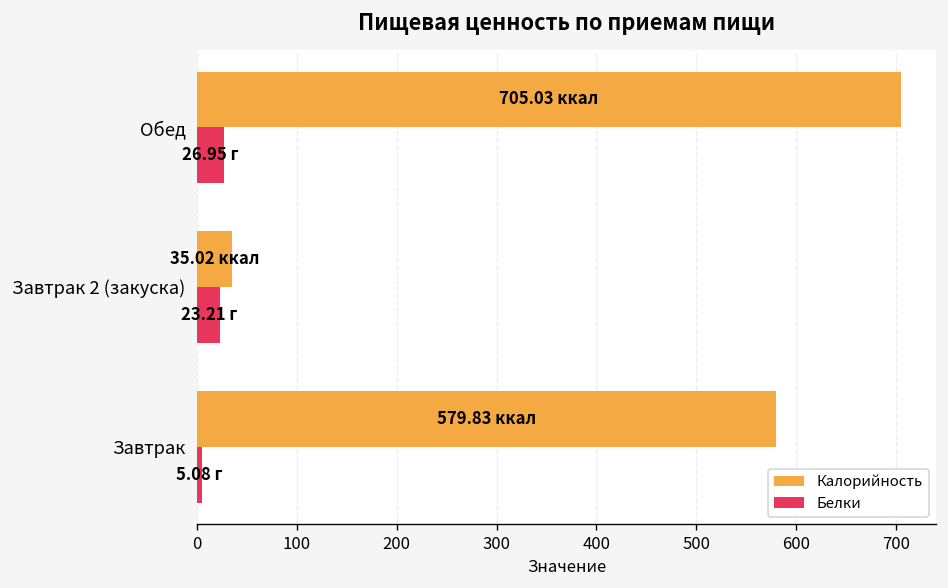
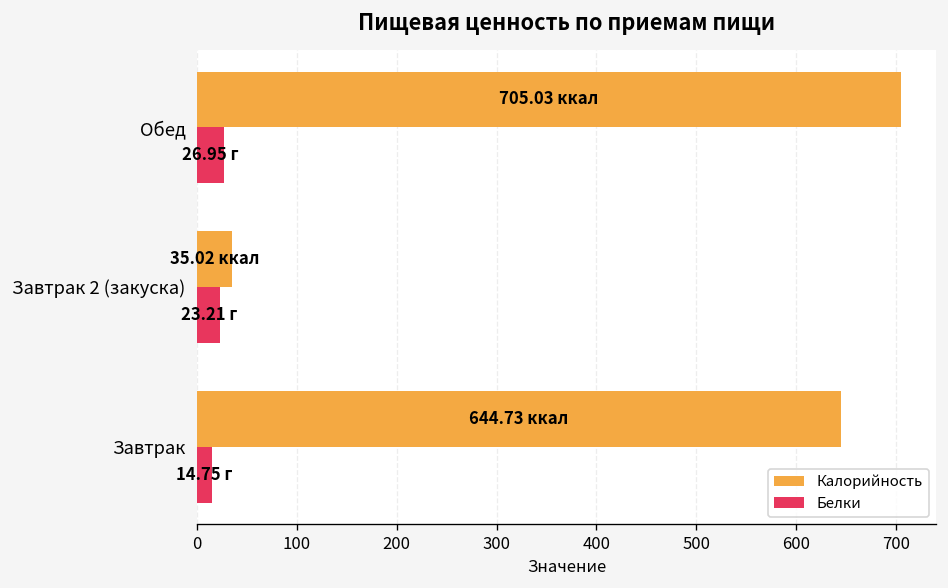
Калорийность, Завтрак: 579.83 -> 644.73
Белки, Завтрак: 5.08 -> 14.75
